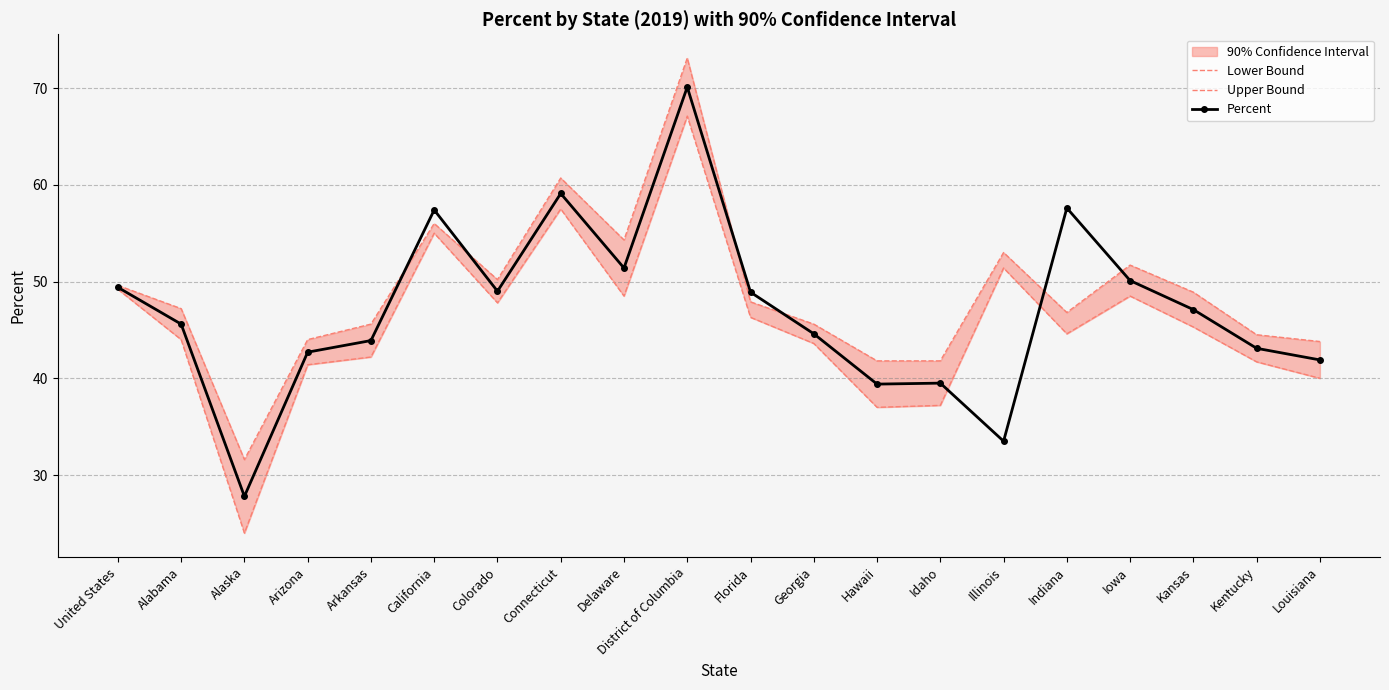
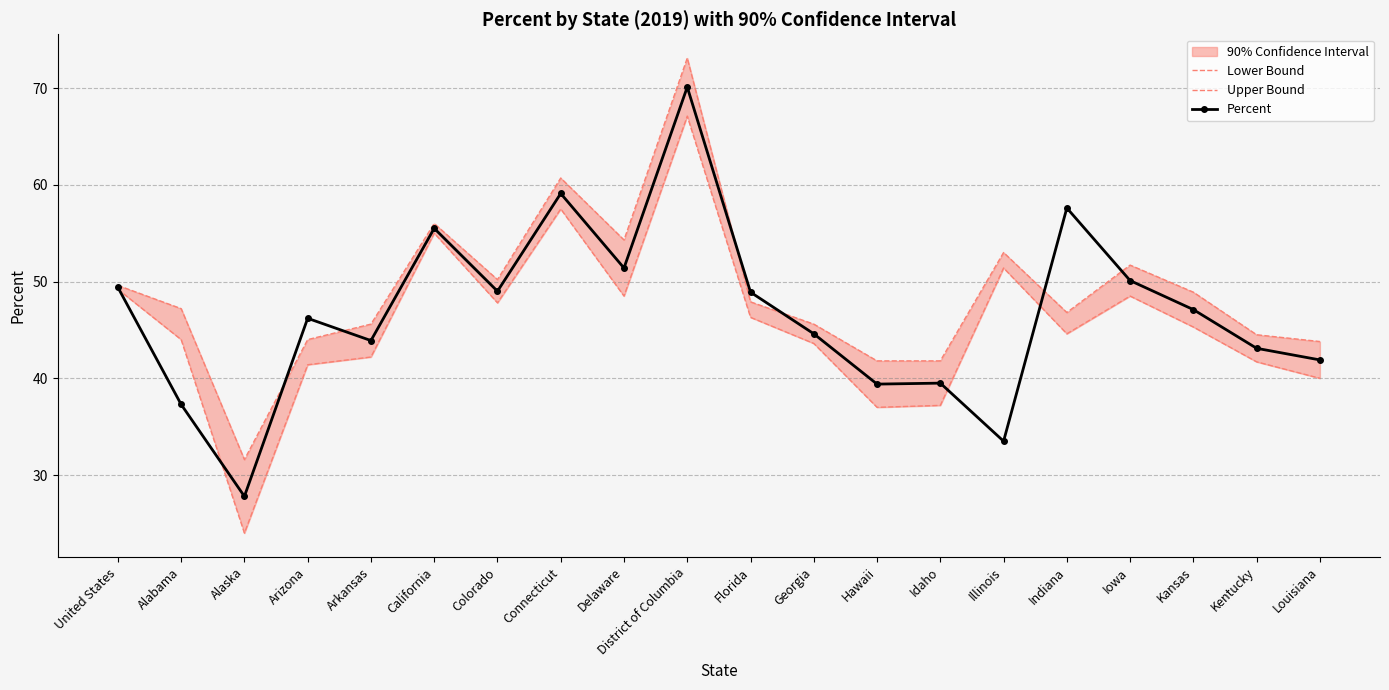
Percent, Alabama: 46 -> 37
Percent, Arizona: 43 -> 46
Percent, California: 57 -> 56
